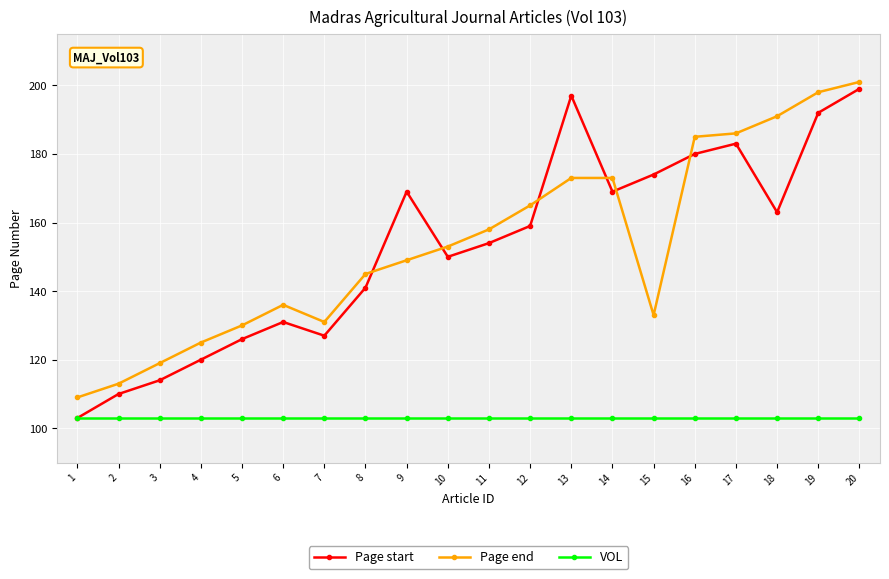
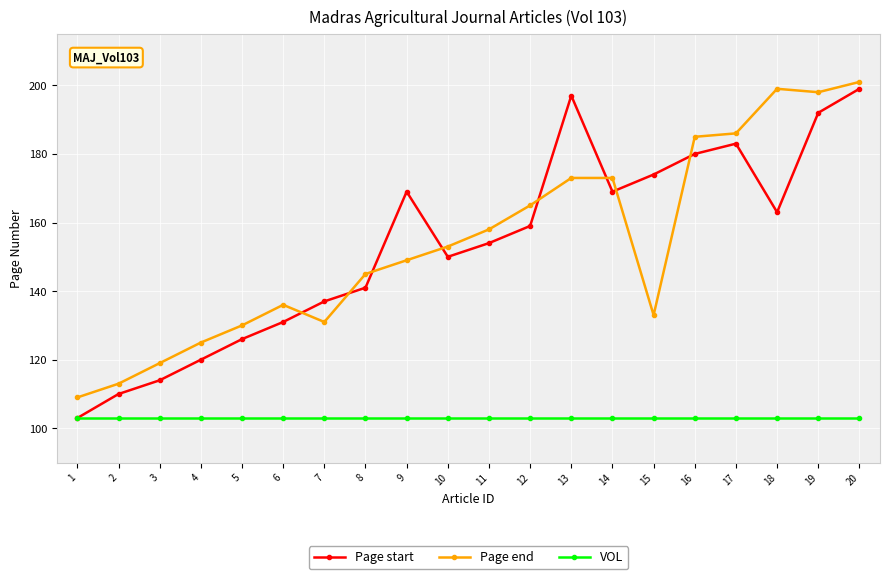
Page start, 7: 127 -> 137
Page end, 18: 191 -> 199
